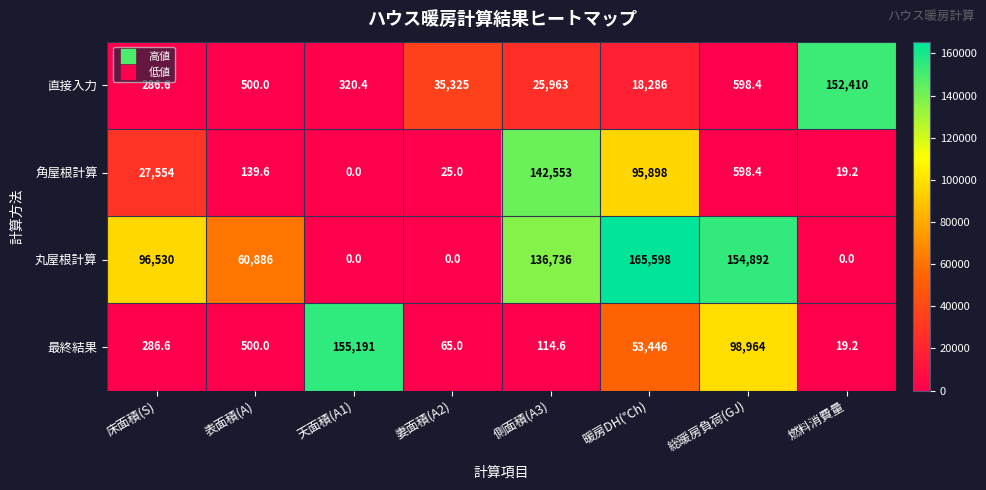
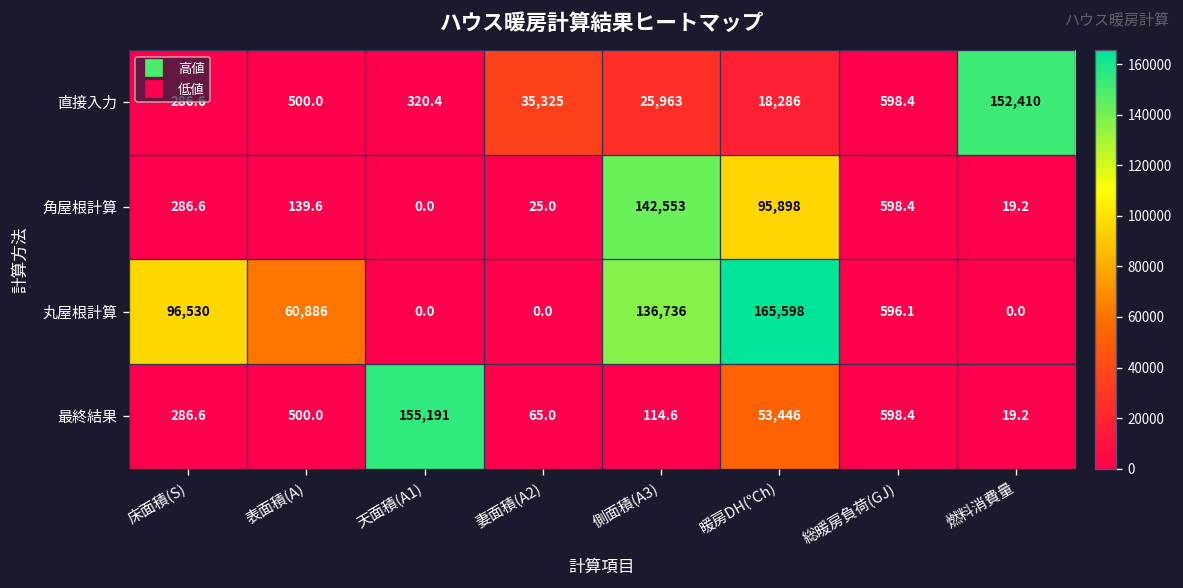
角屋根計算, 床面積(S): 27,554 -> 286.6
丸屋根計算, 総暖房負荷(GJ): 154,892 -> 596.1
最終結果, 総暖房負荷(GJ): 98,964 -> 598.4
